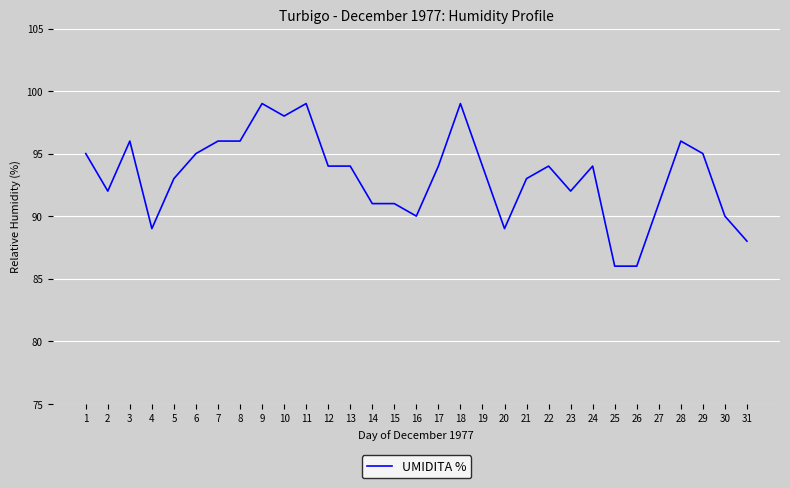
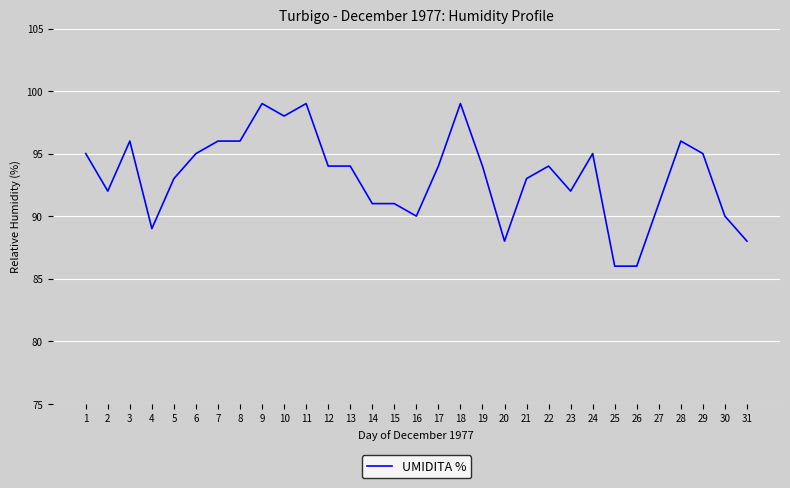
20: 89 -> 88
24: 94 -> 95
